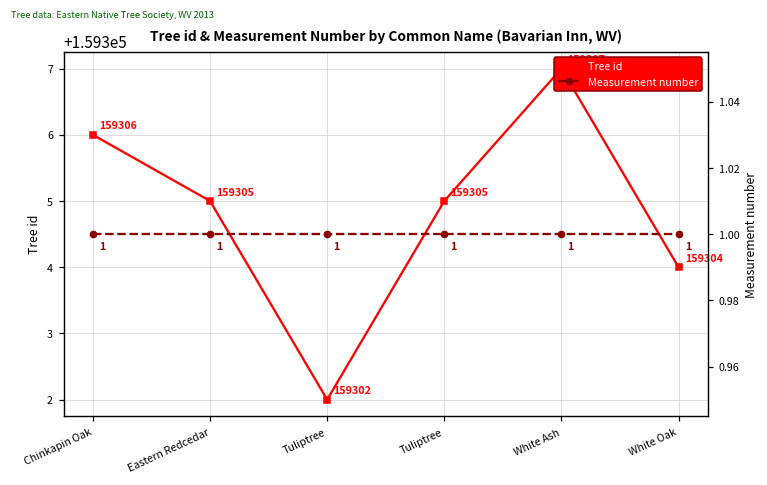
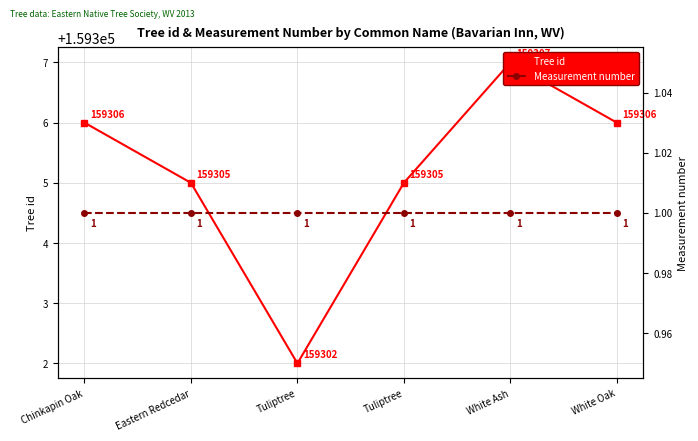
Tree id, White Oak: 159304 -> 159306
